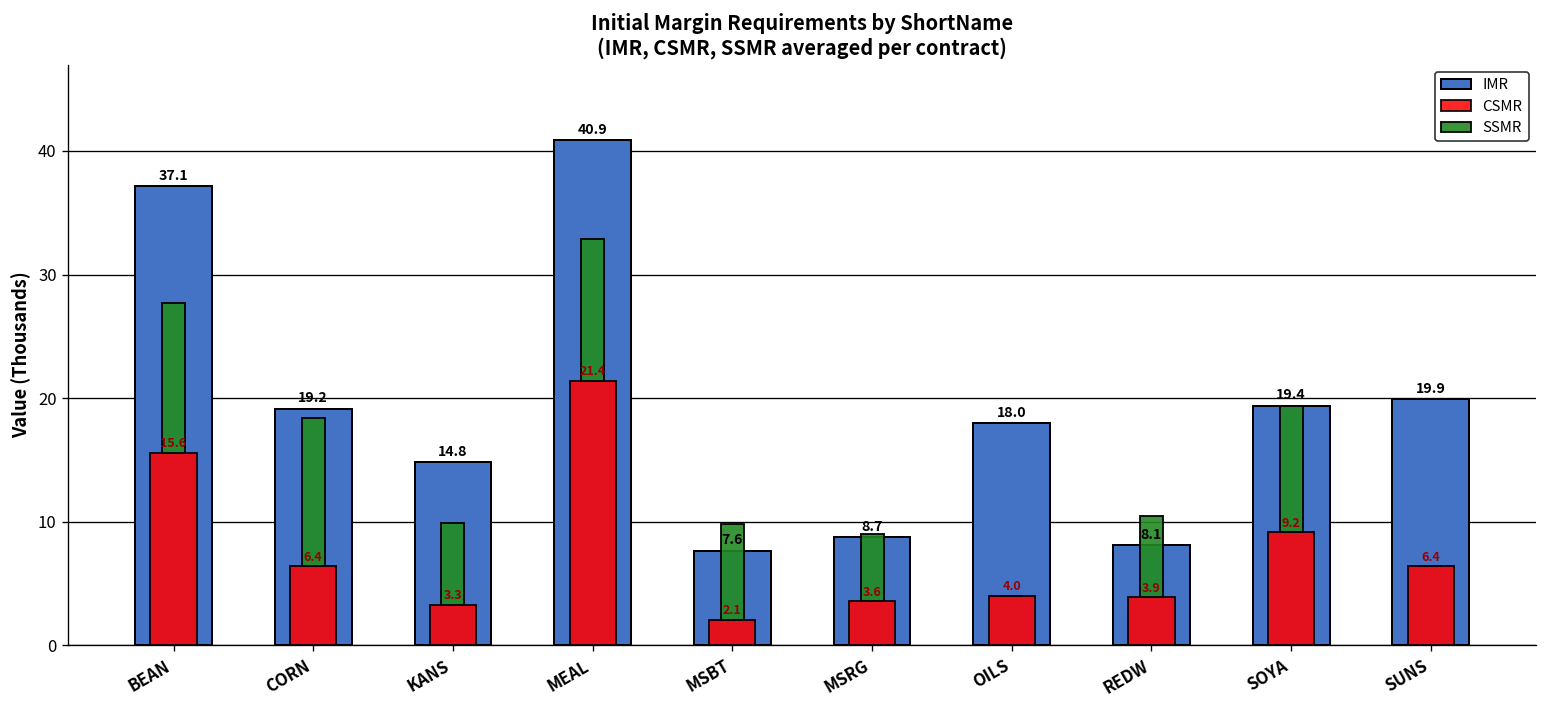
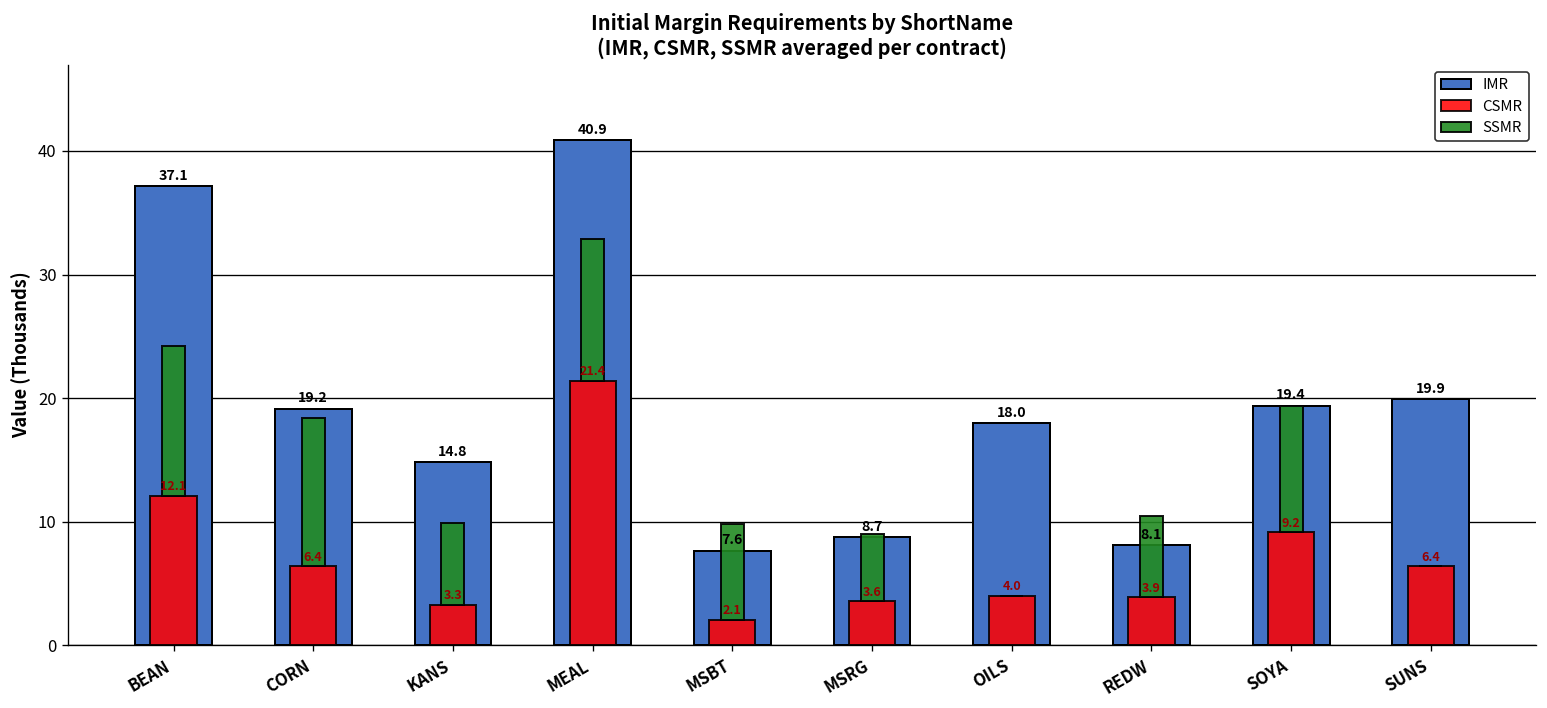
CSMR, BEAN: 15.6 -> 12.1
